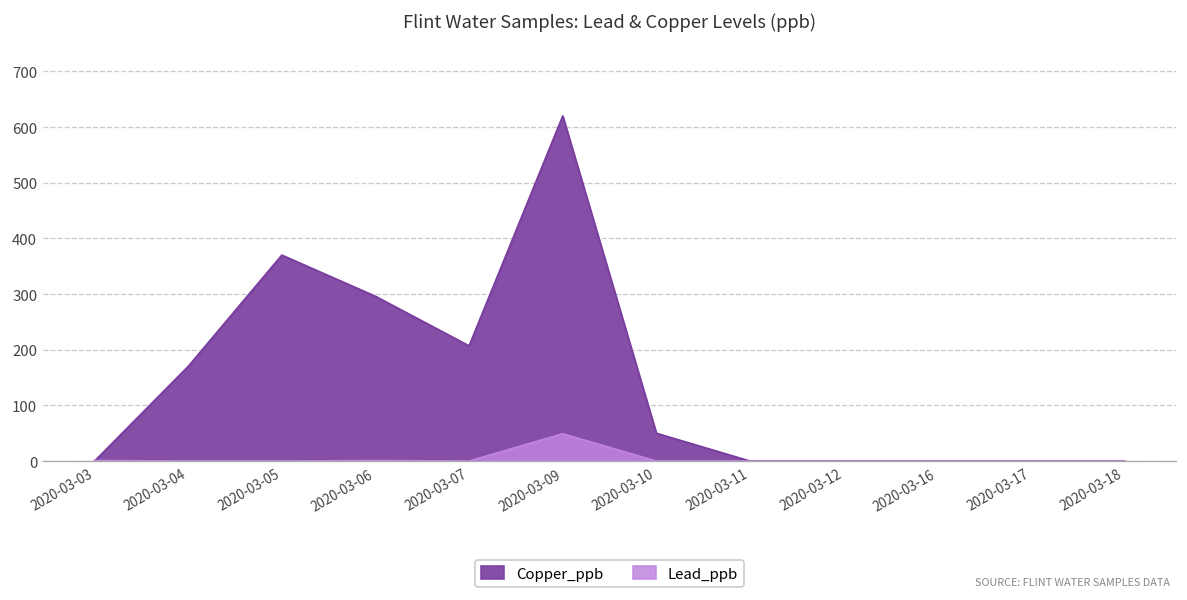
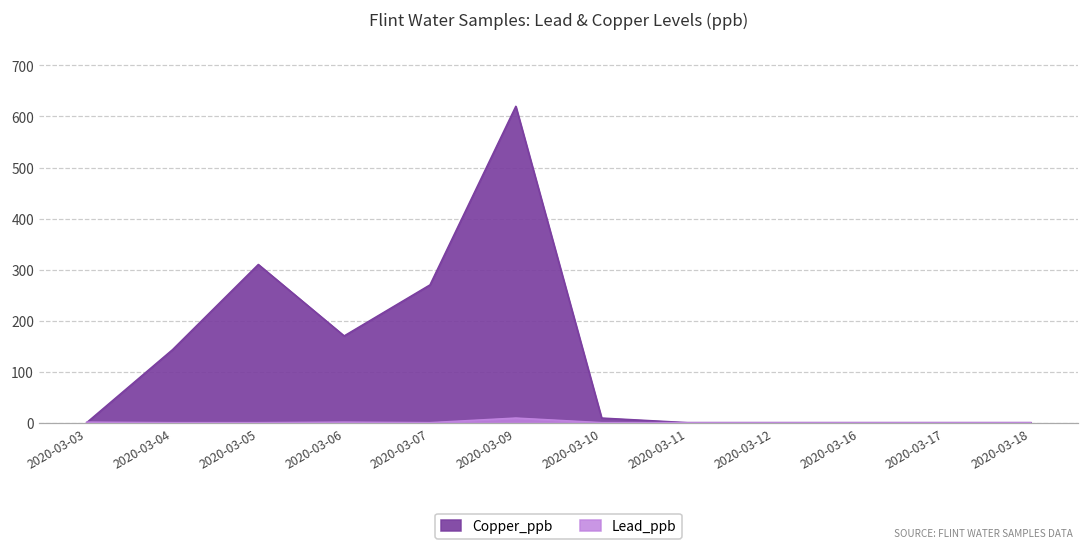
Copper_ppb, 2020-03-04: 170 -> 140
Copper_ppb, 2020-03-05: 370 -> 310
Copper_ppb, 2020-03-06: 300 -> 170
Copper_ppb, 2020-03-07: 210 -> 270
Lead_ppb, 2020-03-09: 50 -> 10
Copper_ppb, 2020-03-10: 50 -> 10
